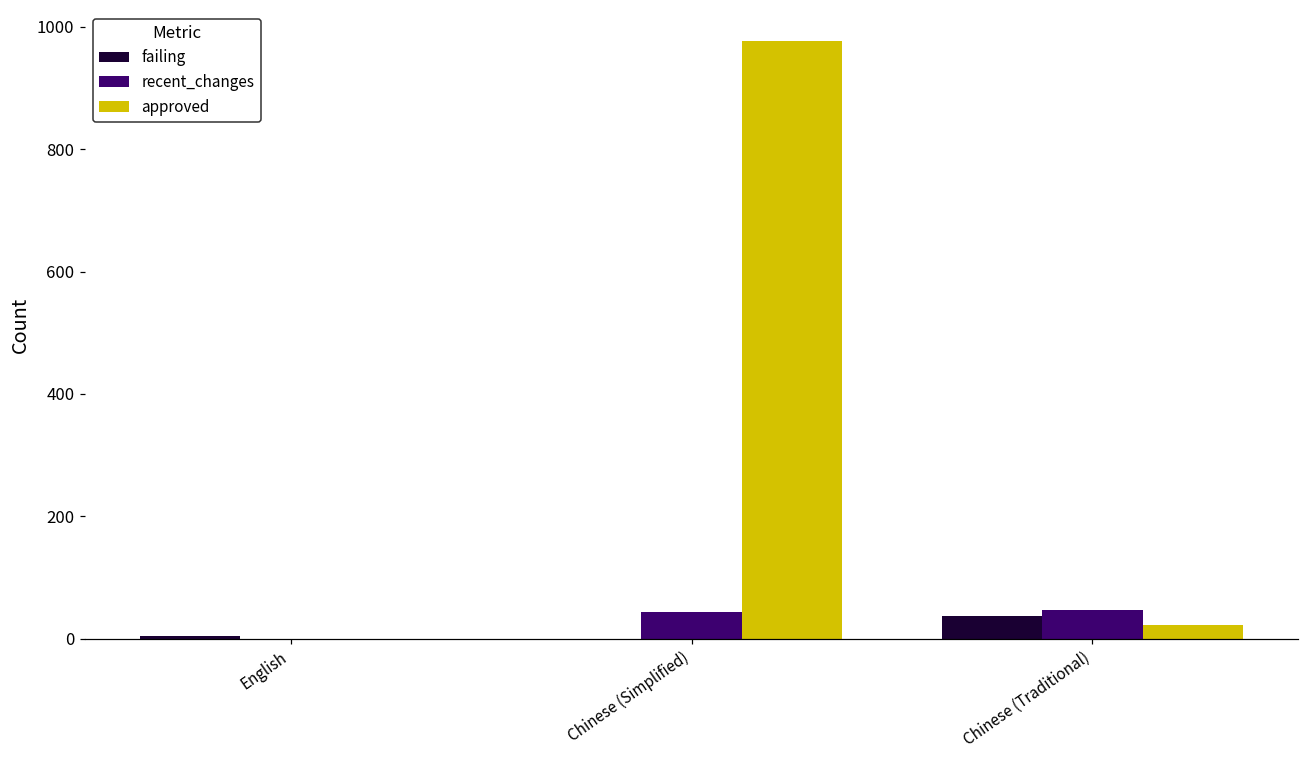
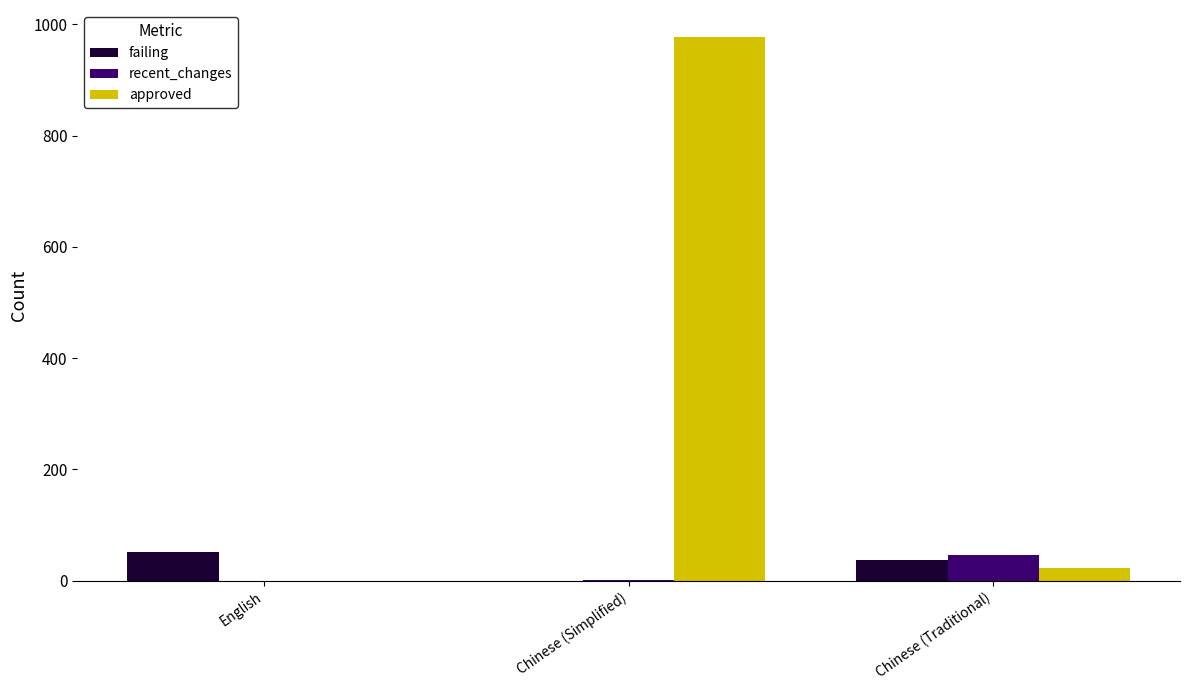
failing, English: 10 -> 50
recent_changes, Chinese (Simplified): 40 -> 0
